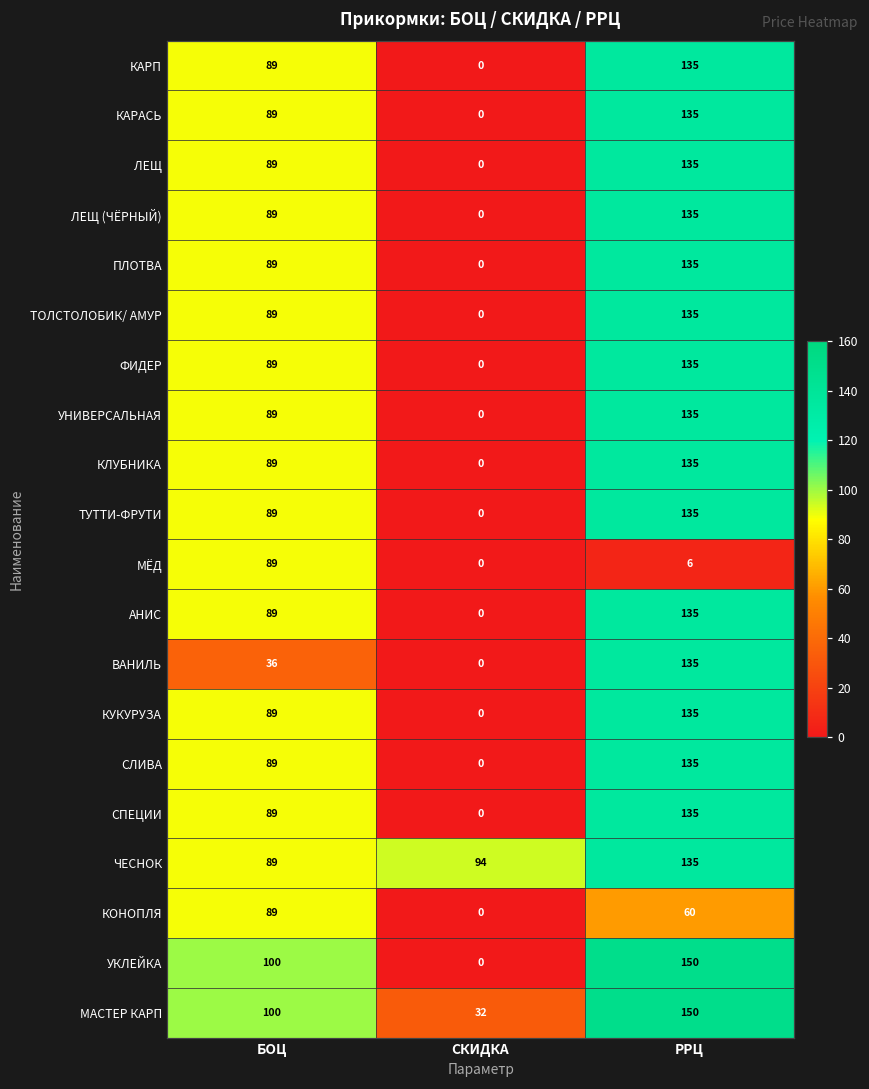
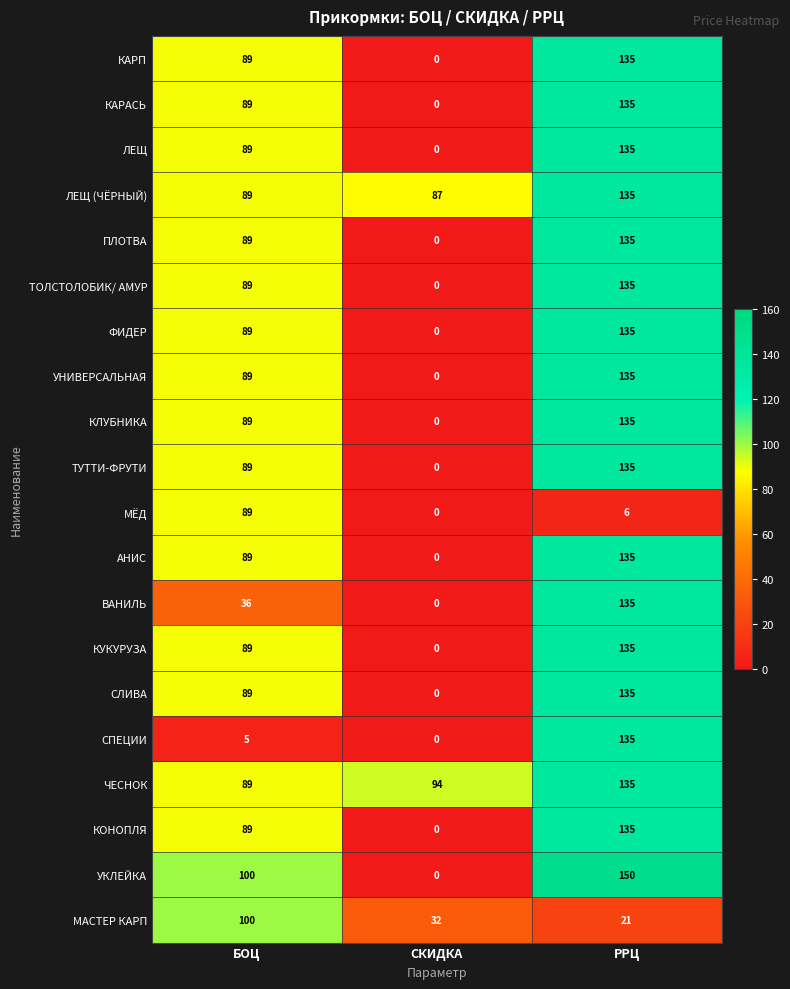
ЛЕЩ (ЧЁРНЫЙ), СКИДКА: 0 -> 87
СПЕЦИИ, БОЦ: 89 -> 5
КОНОПЛЯ, РРЦ: 60 -> 135
МАСТЕР КАРП, РРЦ: 150 -> 21
